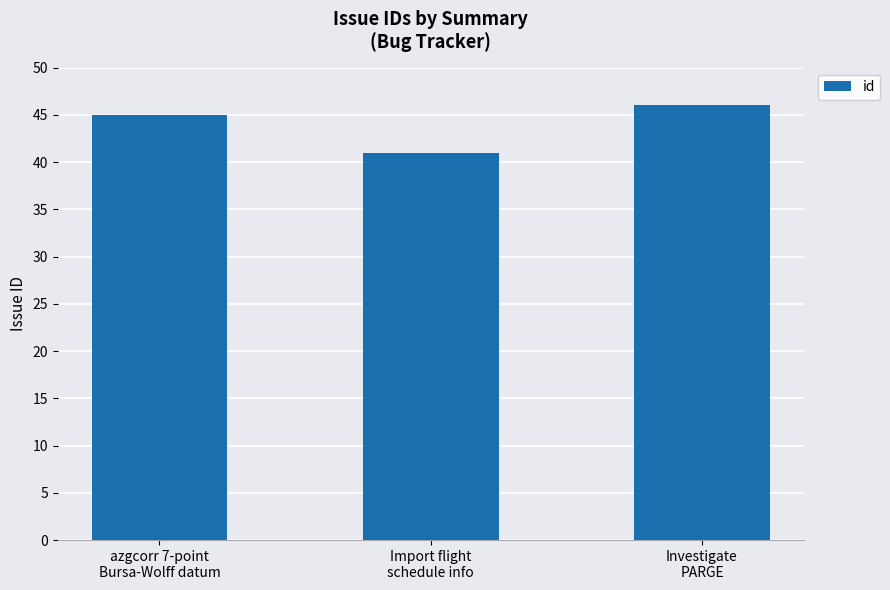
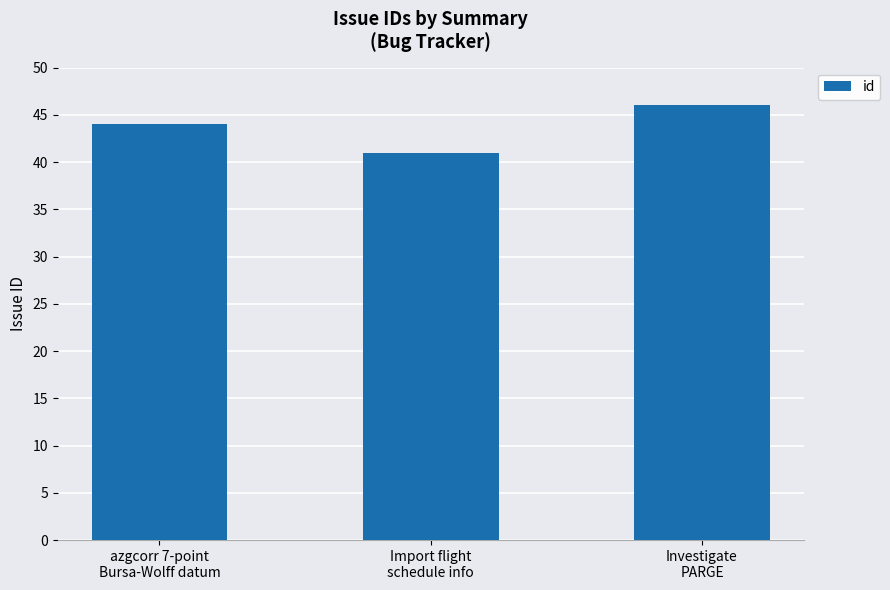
azgcorr 7-point Bursa-Wolff datum: 45 -> 44
